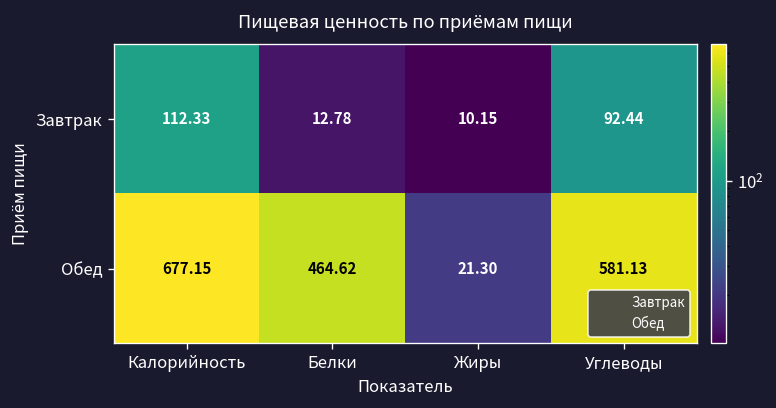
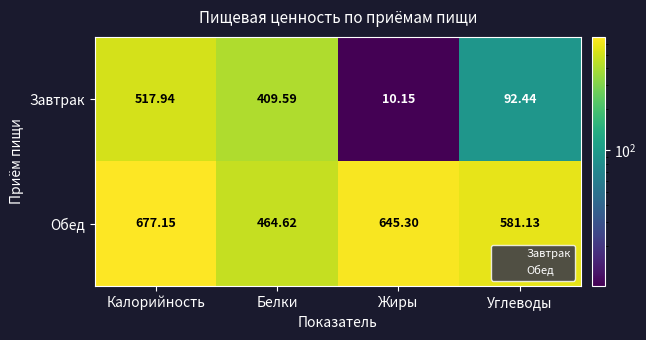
Завтрак, Калорийность: 112.33 -> 517.94
Завтрак, Белки: 12.78 -> 409.59
Обед, Жиры: 21.30 -> 645.30
